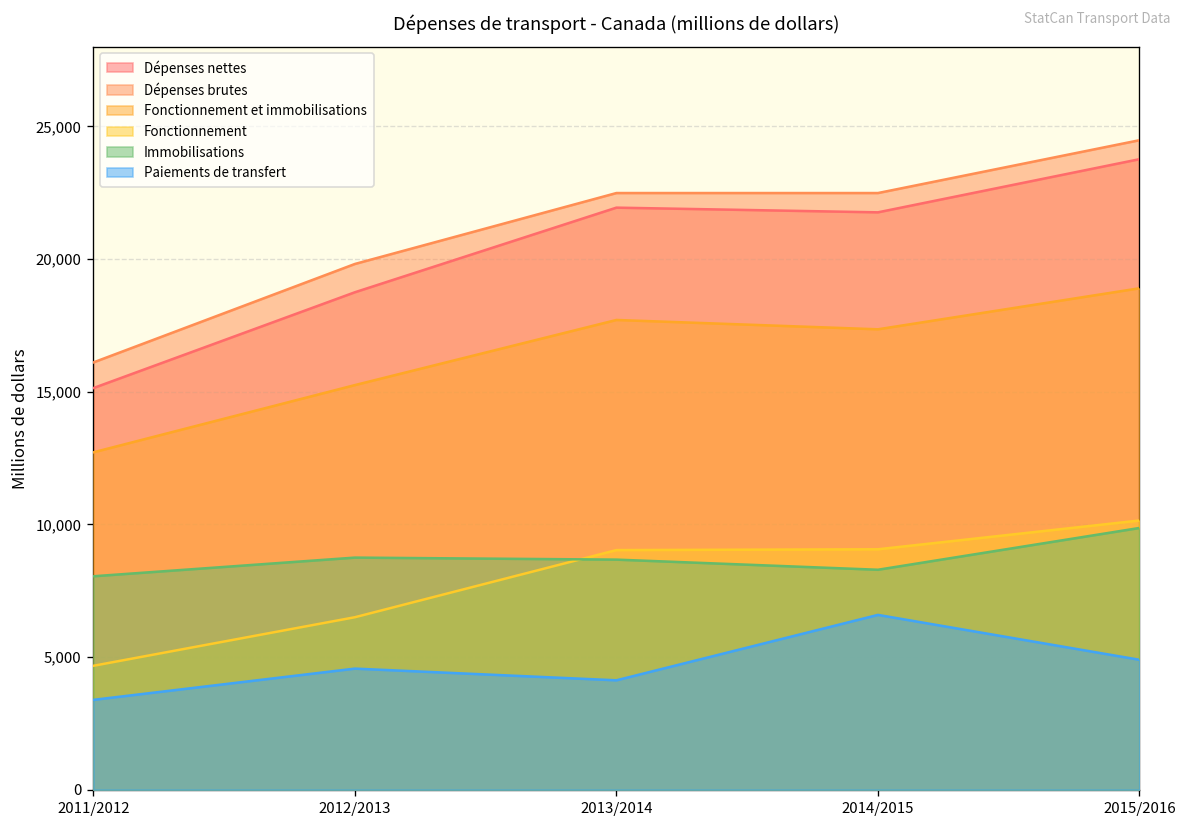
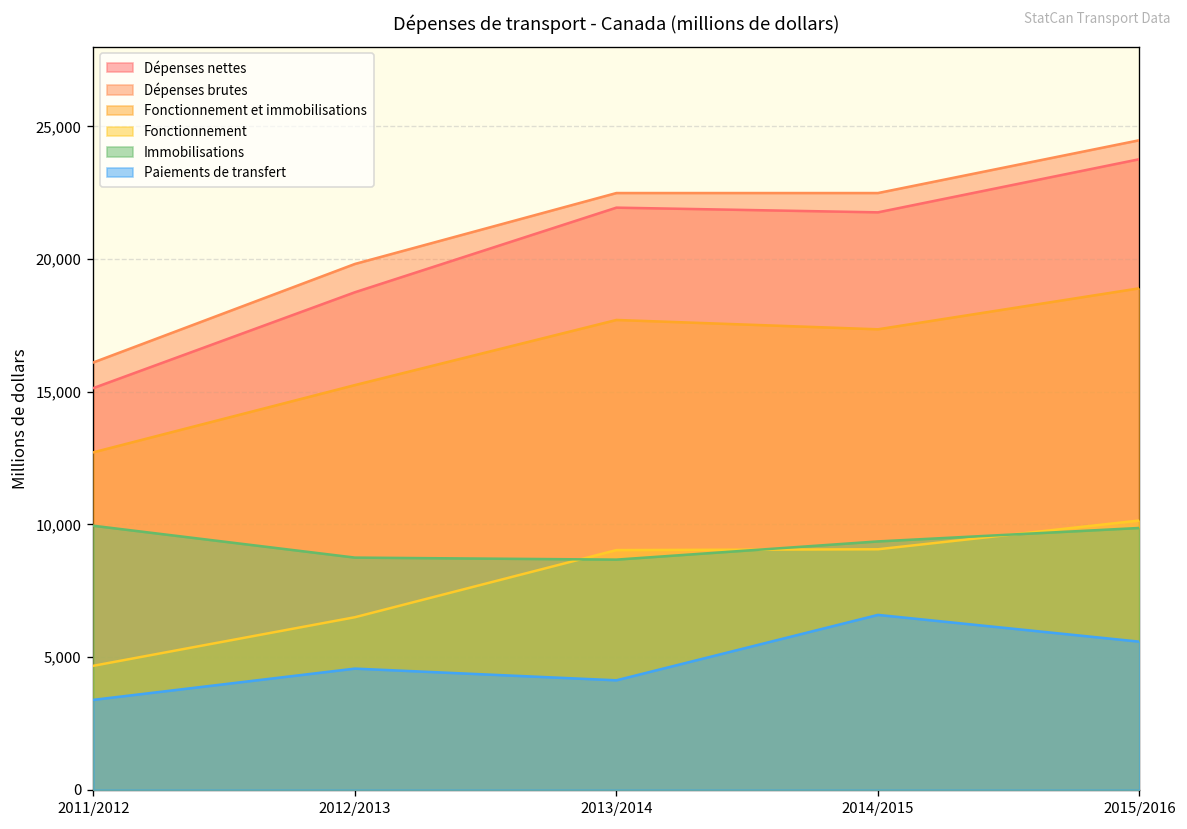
Immobilisations, 2011/2012: 8,000 -> 9,900
Immobilisations, 2014/2015: 8,300 -> 9,400
Paiements de transfert, 2015/2016: 4,900 -> 5,600
